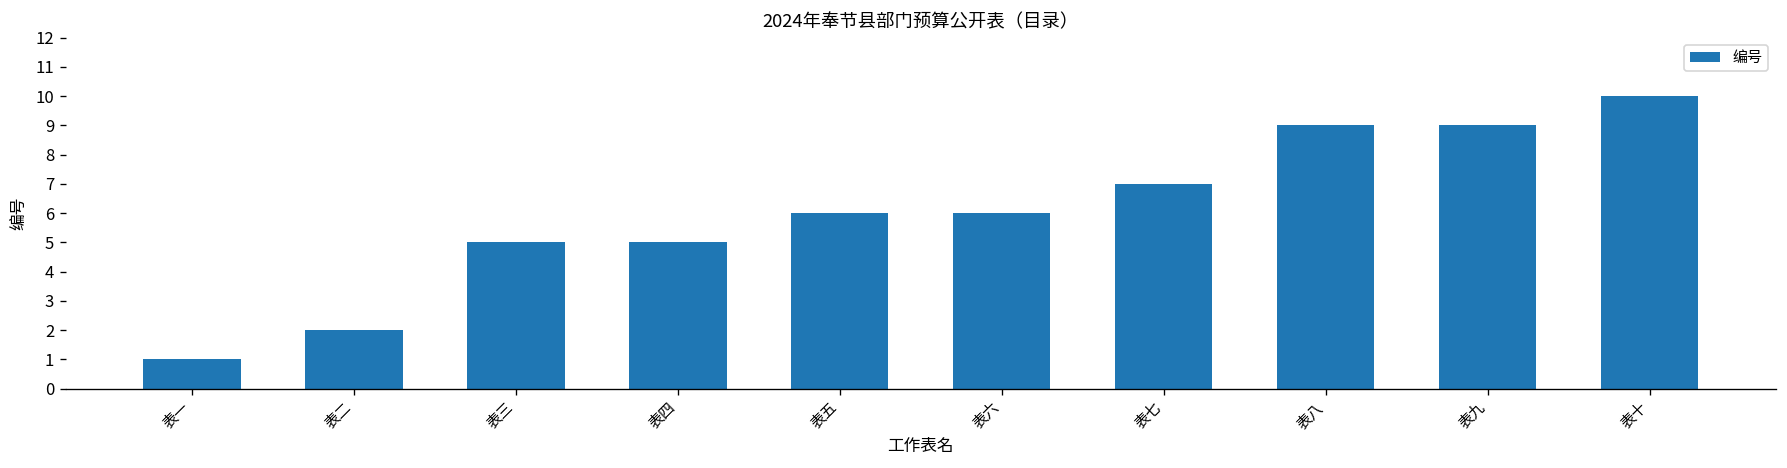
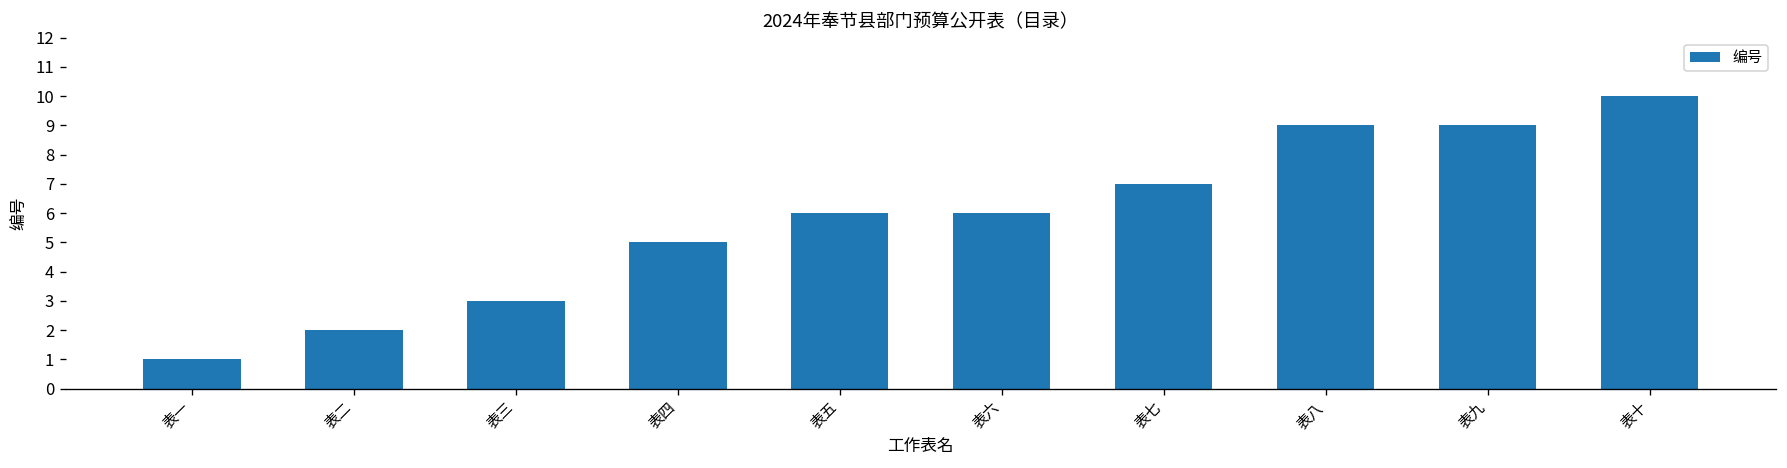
表三: 5 -> 3
